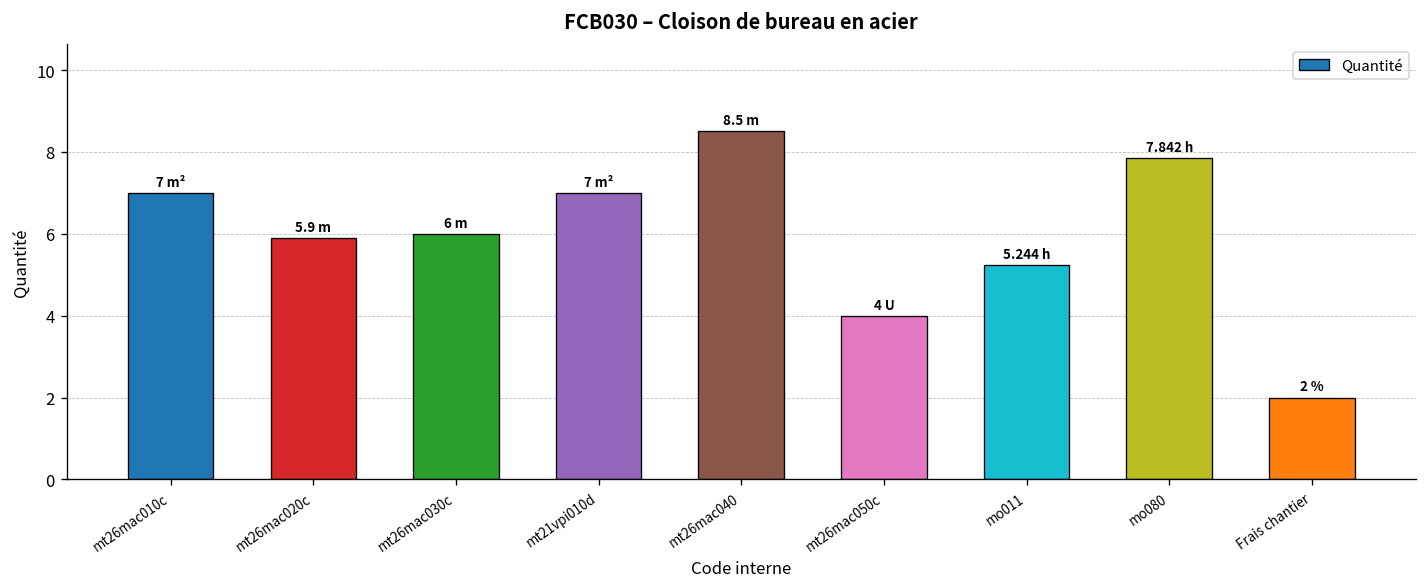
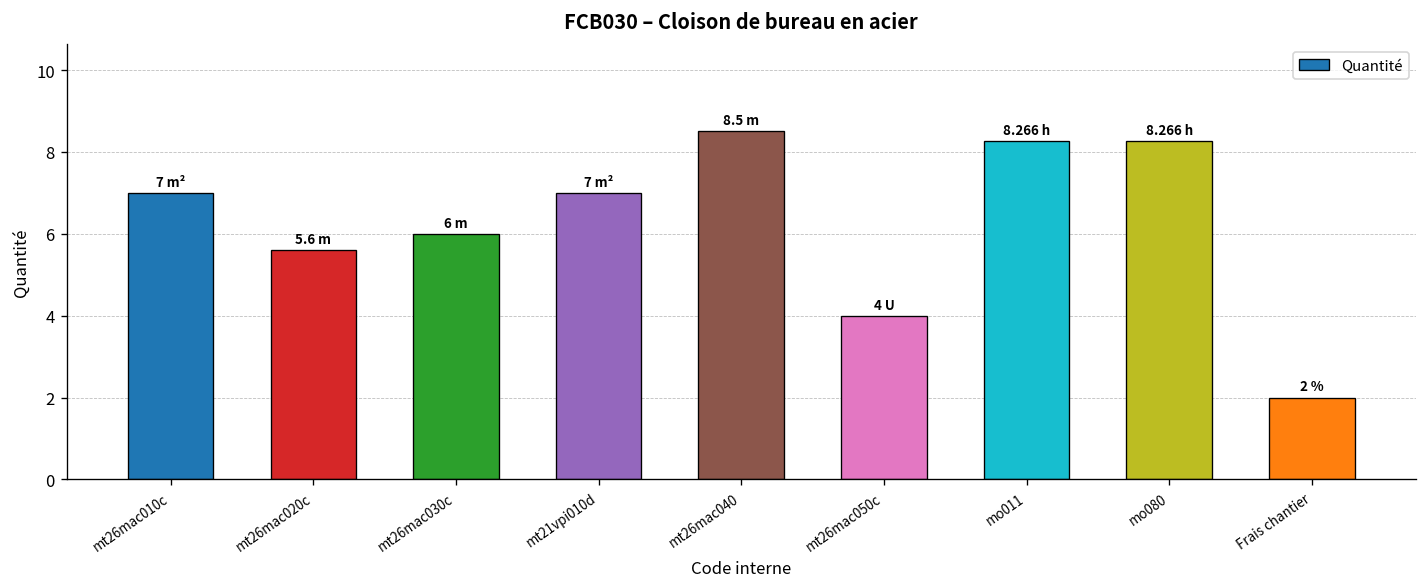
mt26mac020c: 5.9 -> 5.6
mo011: 5.244 -> 8.266
mo080: 7.842 -> 8.266
